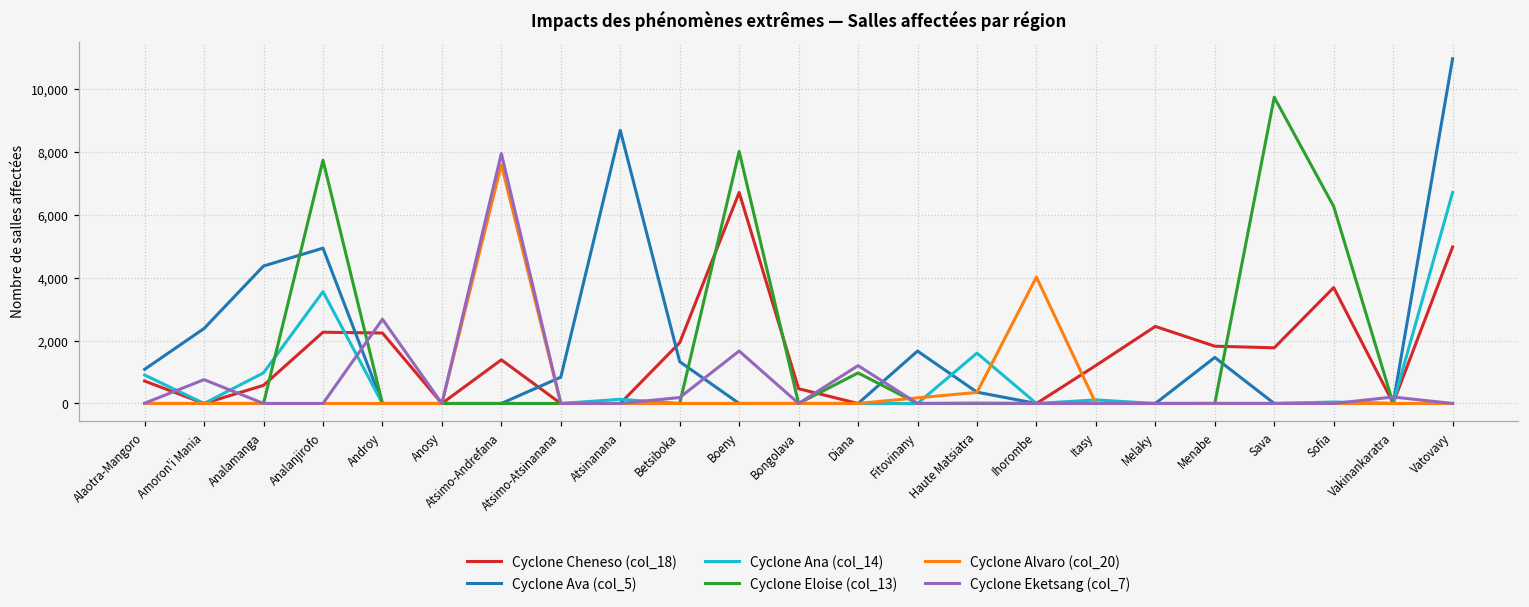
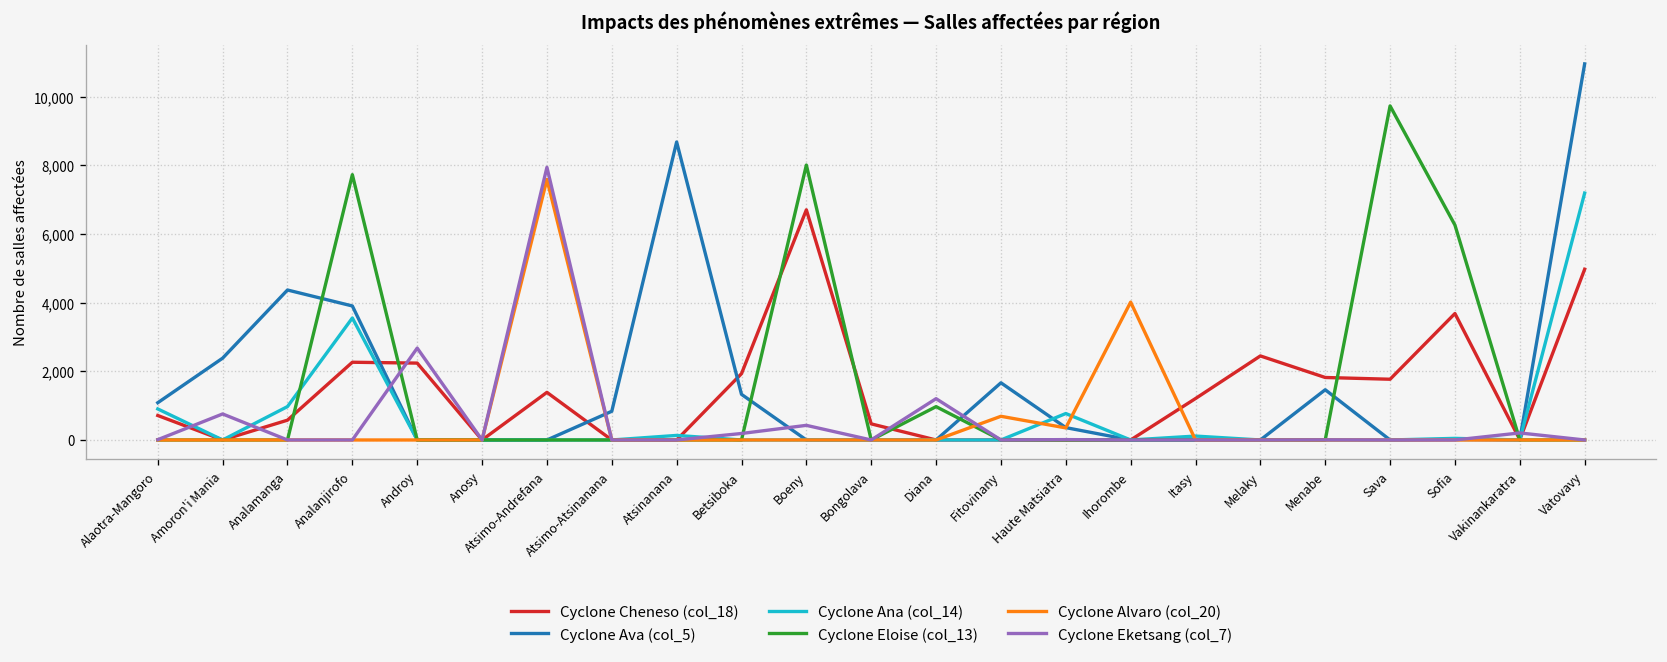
Cyclone Ava (col_5), Analanjirofo: 4,900 -> 3,900
Cyclone Eketsang (col_7), Boeny: 1,700 -> 400
Cyclone Alvaro (col_20), Fitovinany: 200 -> 700
Cyclone Ana (col_14), Haute Matsiatra: 1,600 -> 800
Cyclone Ana (col_14), Vatovavy: 6,700 -> 7,200
